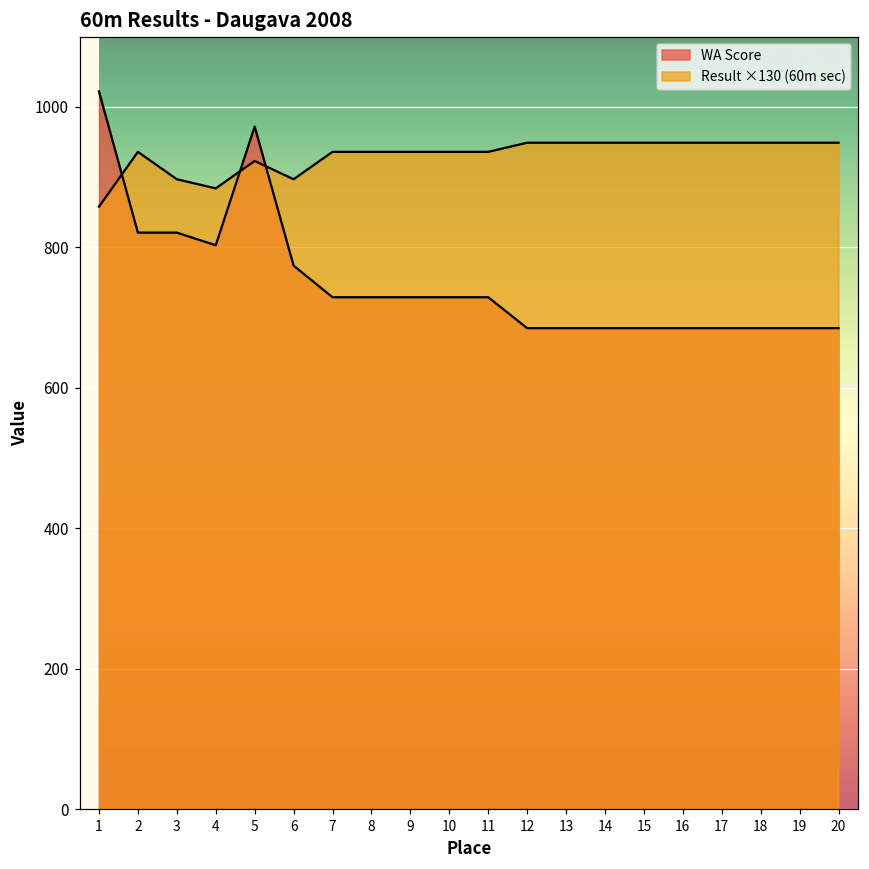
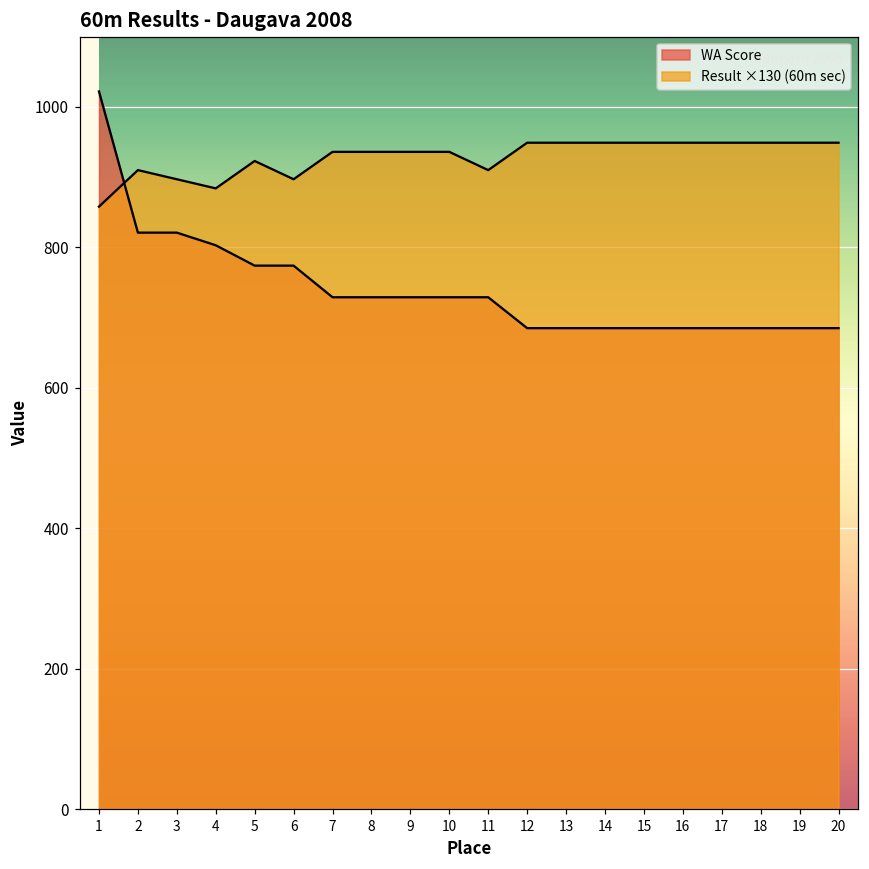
Result ×130 (60m sec), 2: 940 -> 910
WA Score, 5: 970 -> 770
Result ×130 (60m sec), 11: 940 -> 910
